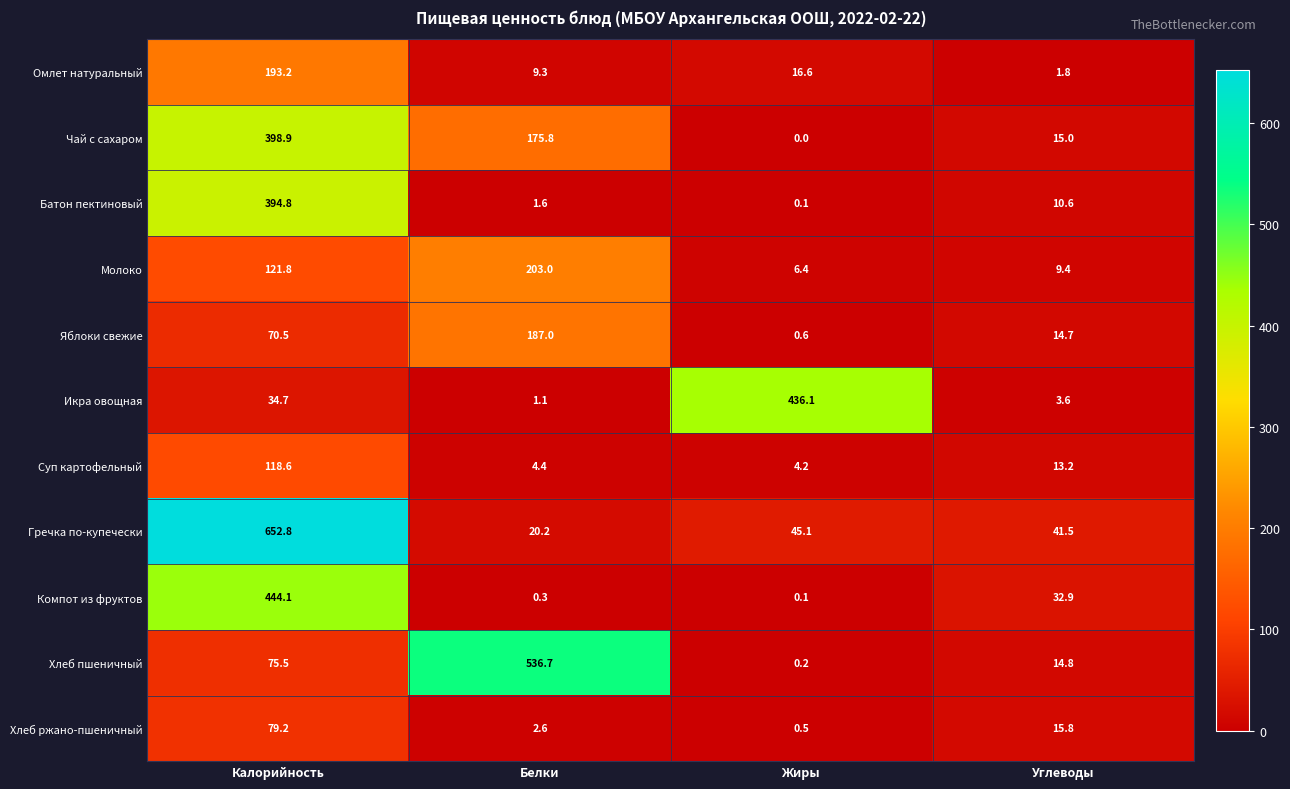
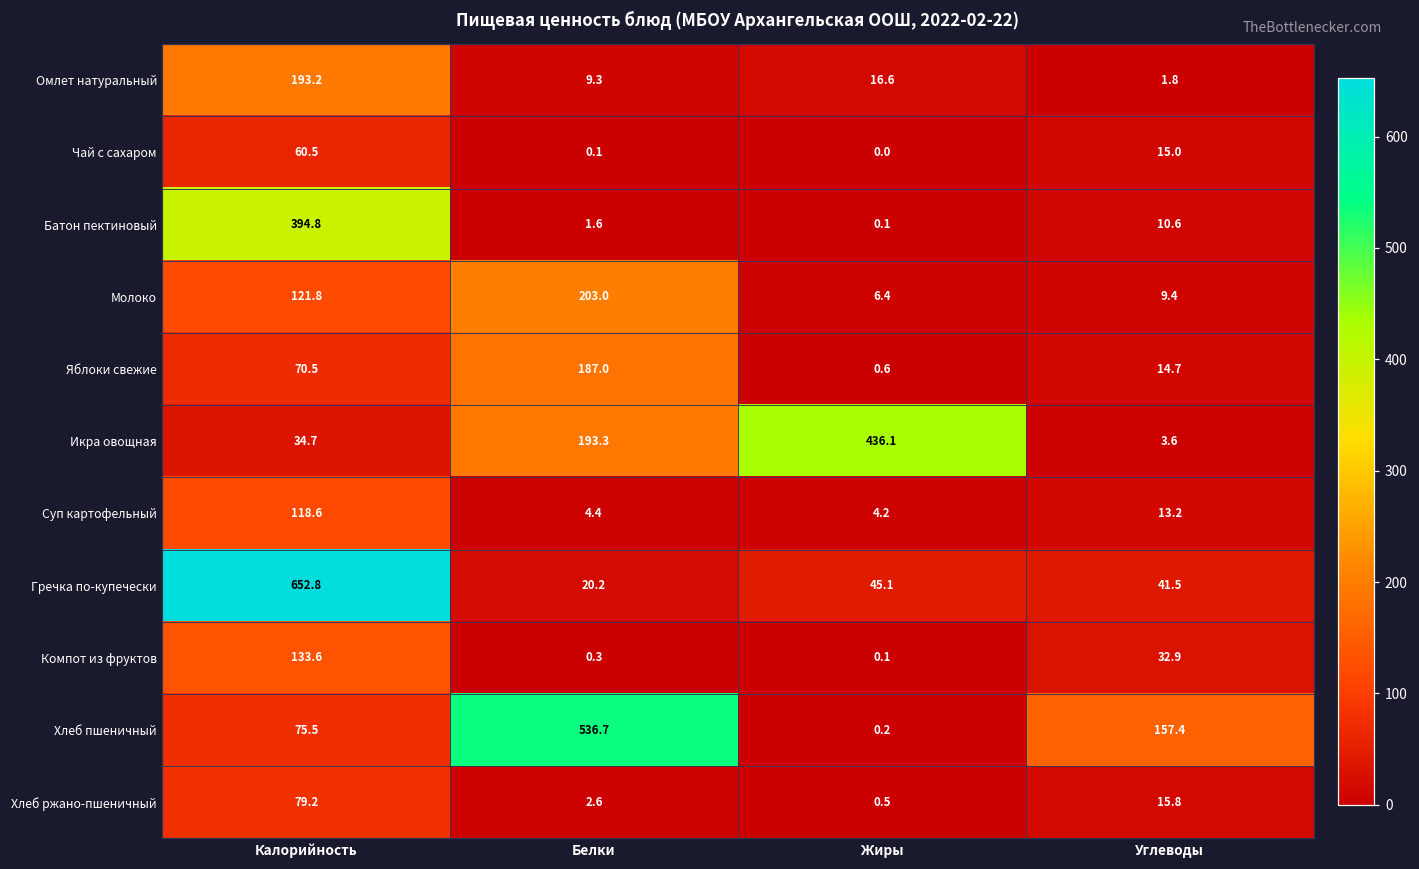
Чай с сахаром, Калорийность: 398.9 -> 60.5
Чай с сахаром, Белки: 175.8 -> 0.1
Икра овощная, Белки: 1.1 -> 193.3
Компот из фруктов, Калорийность: 444.1 -> 133.6
Хлеб пшеничный, Углеводы: 14.8 -> 157.4
